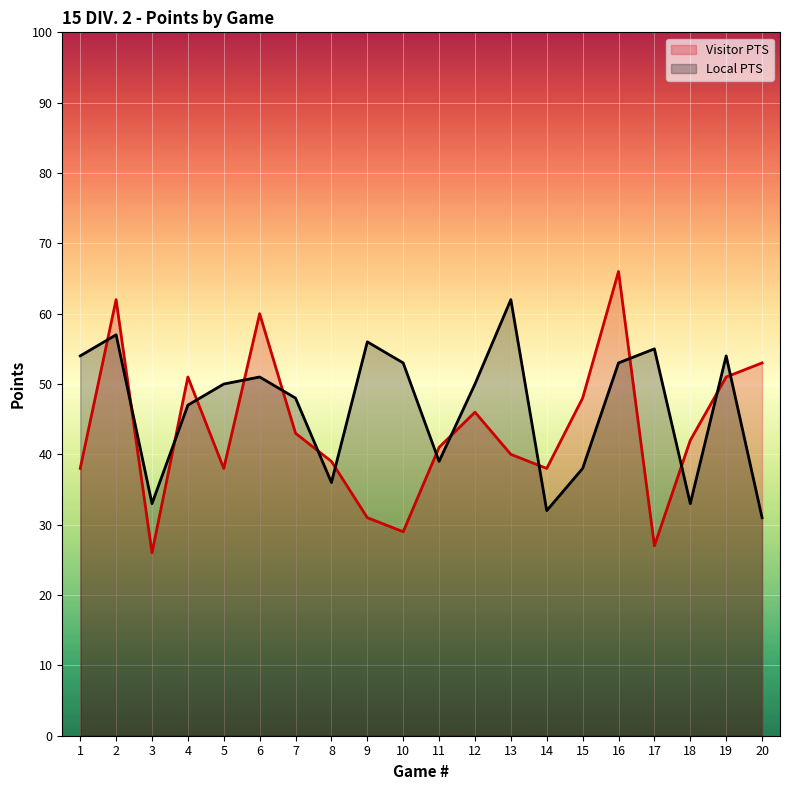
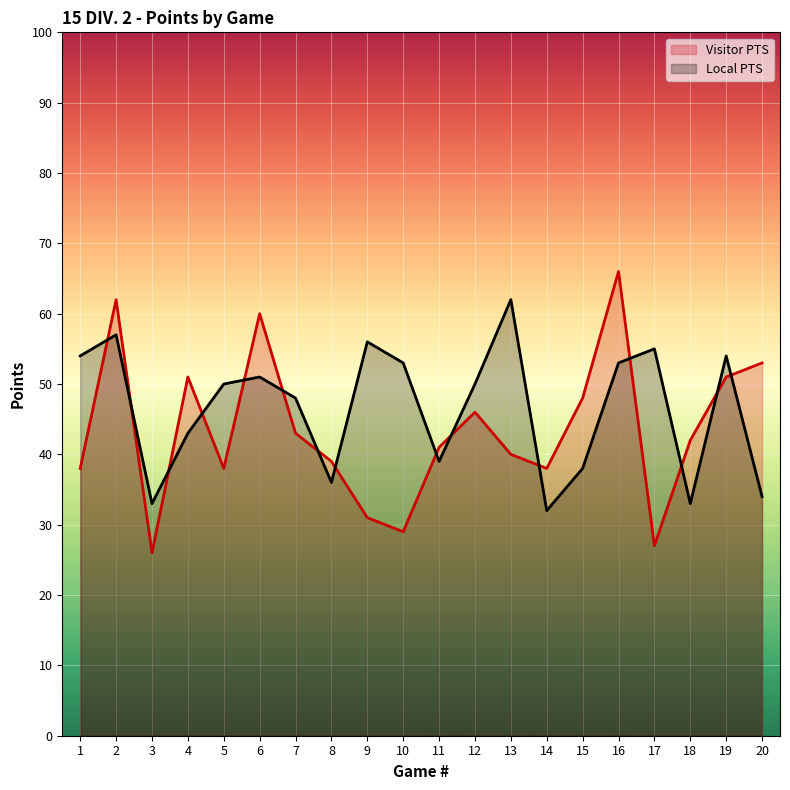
Local PTS, 4: 47 -> 43
Local PTS, 20: 31 -> 34
